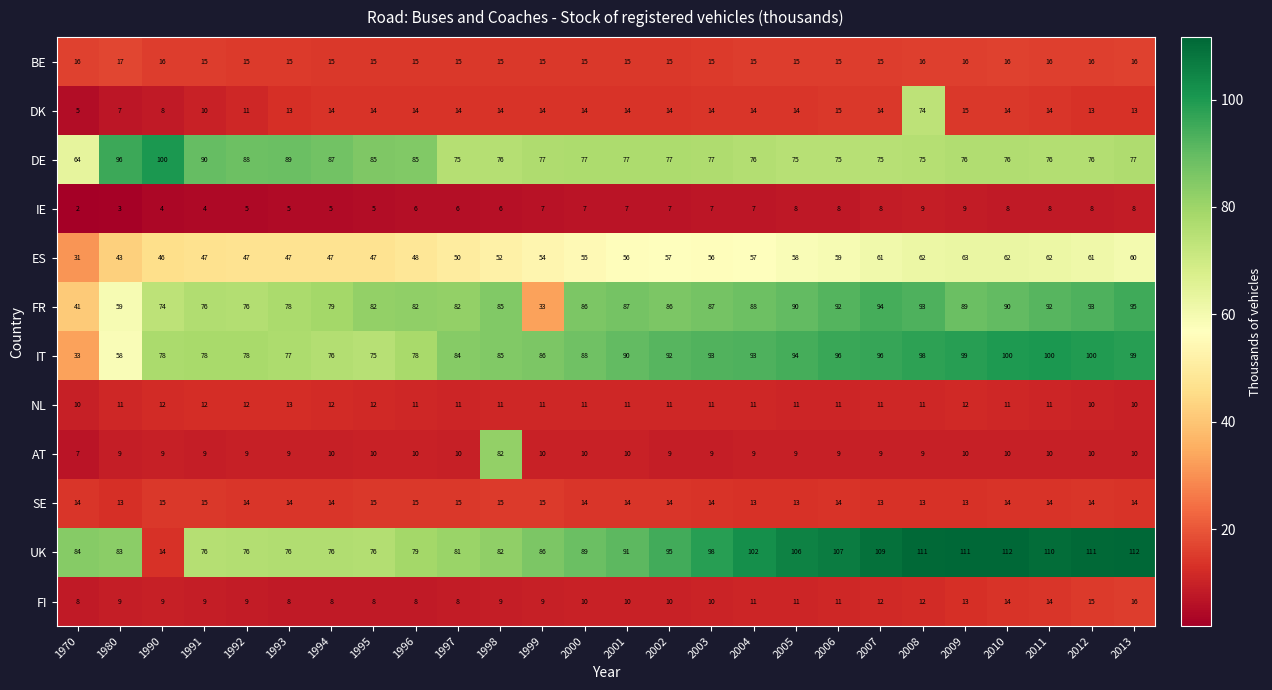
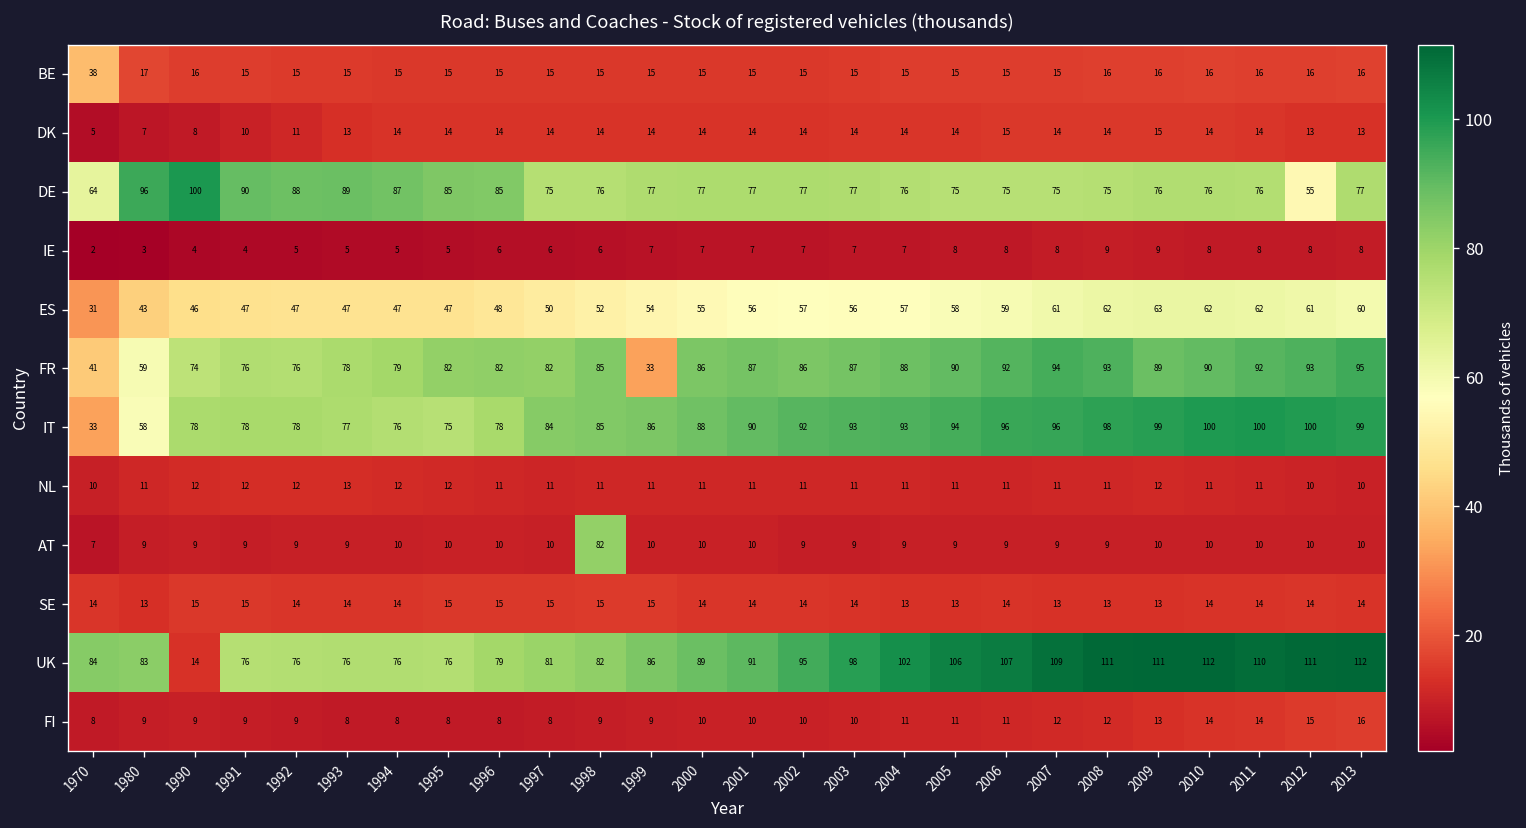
BE, 1970: 16 -> 38
DK, 2008: 74 -> 14
DE, 2012: 76 -> 55
